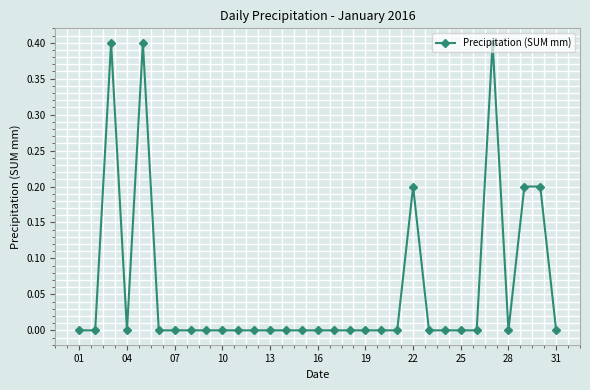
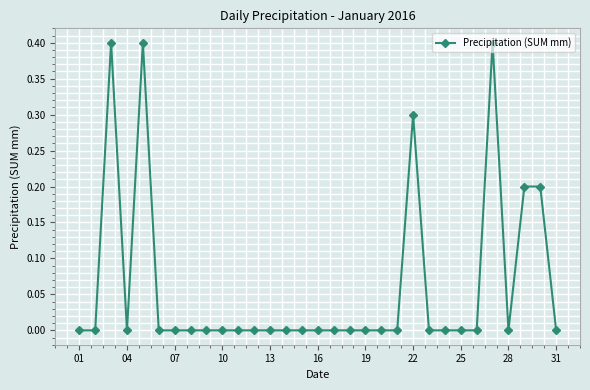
22: 0.2 -> 0.3
